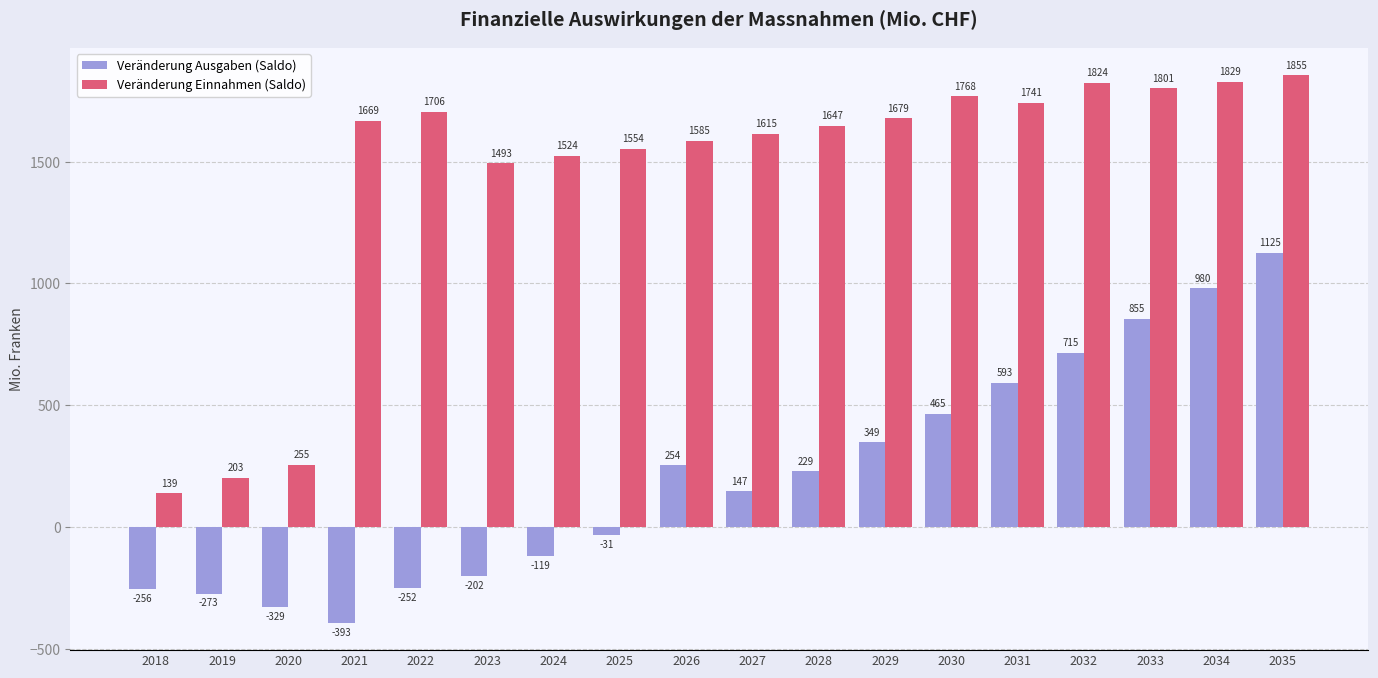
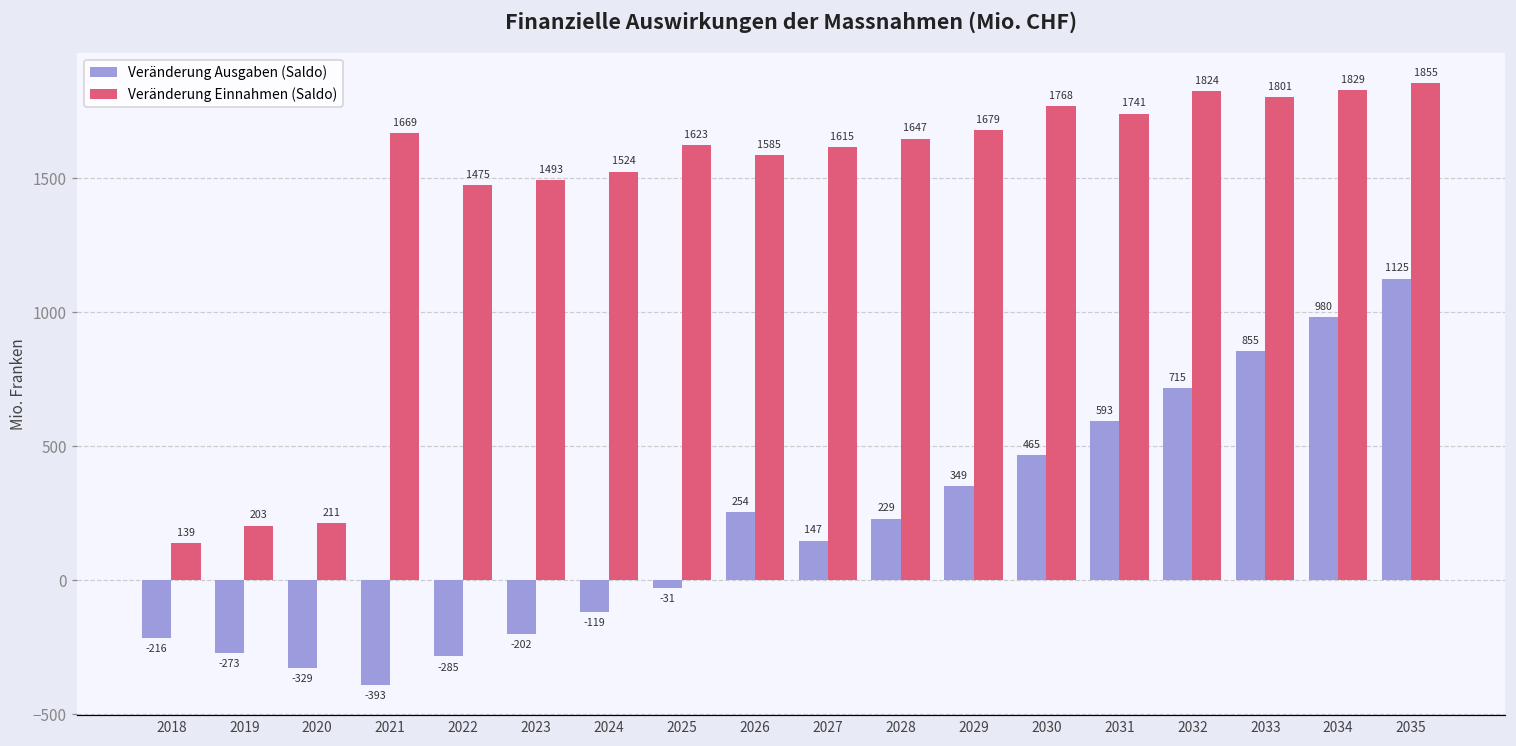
Veränderung Ausgaben (Saldo), 2018: -256 -> -216
Veränderung Einnahmen (Saldo), 2020: 255 -> 211
Veränderung Ausgaben (Saldo), 2022: -252 -> -285
Veränderung Einnahmen (Saldo), 2022: 1706 -> 1475
Veränderung Einnahmen (Saldo), 2025: 1554 -> 1623
